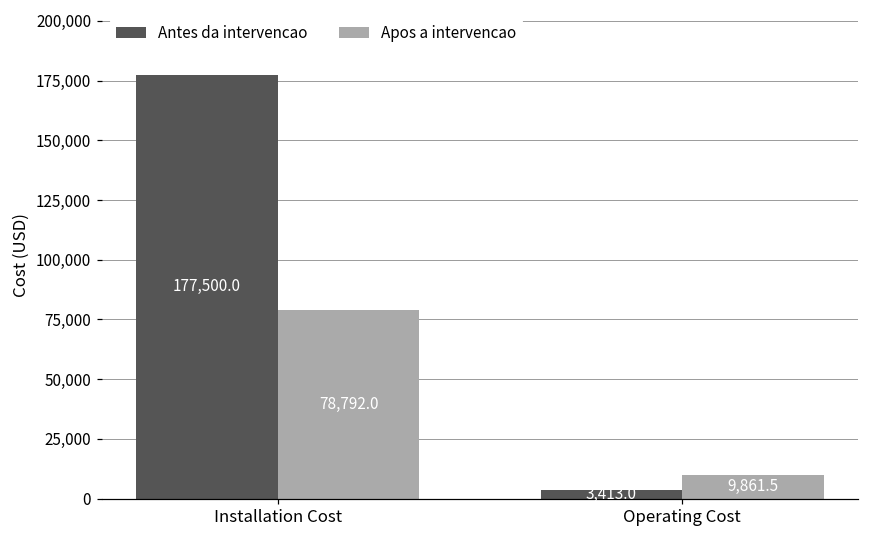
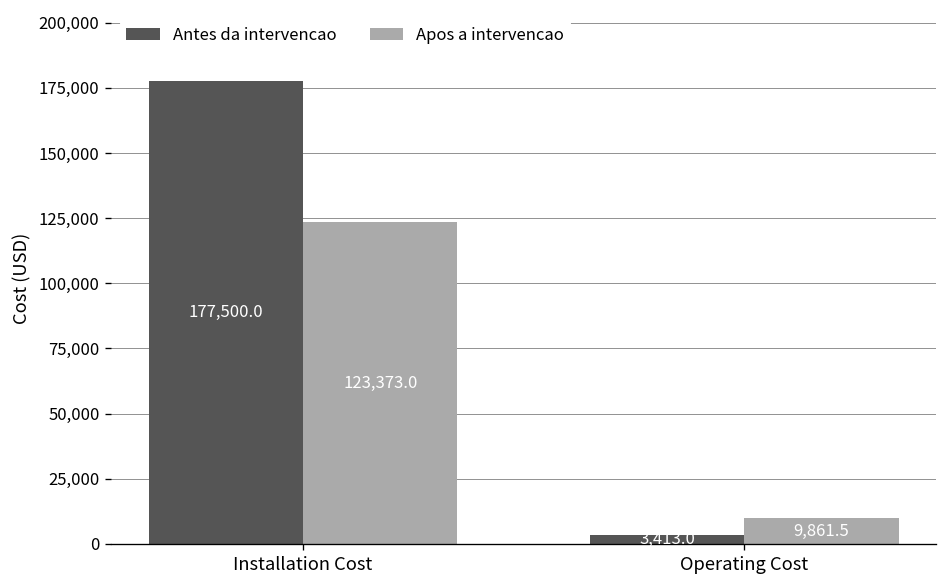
Apos a intervencao, Installation Cost: 78,792.0 -> 123,373.0
